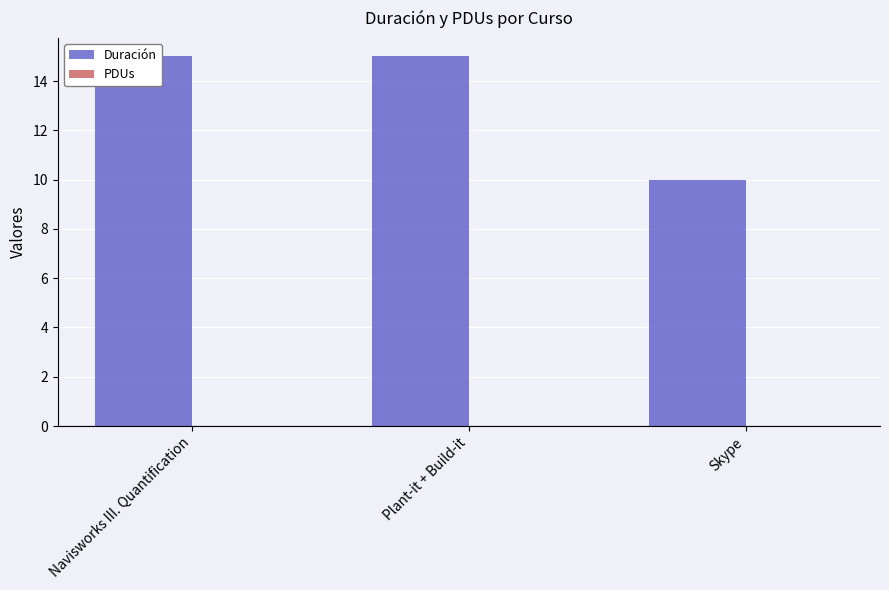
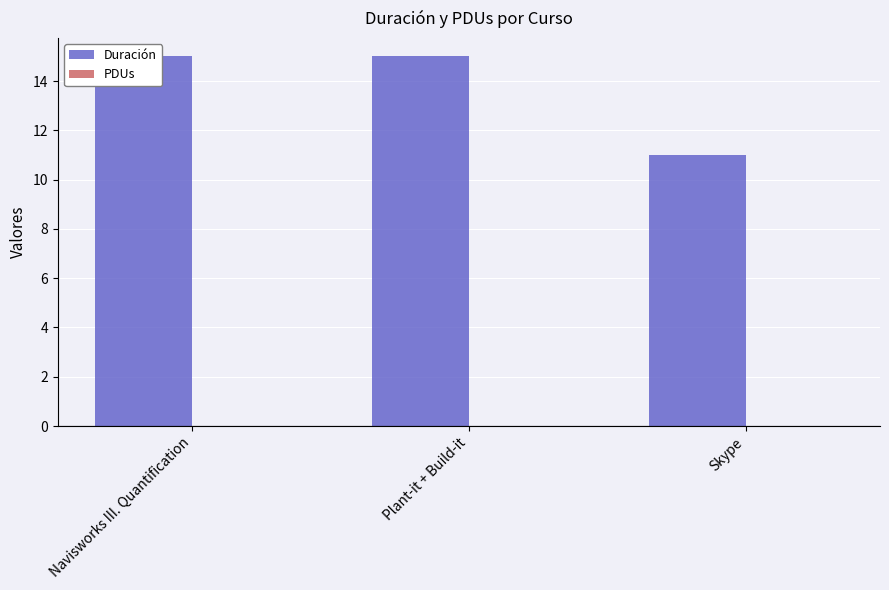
Duración, Skype: 10 -> 11
